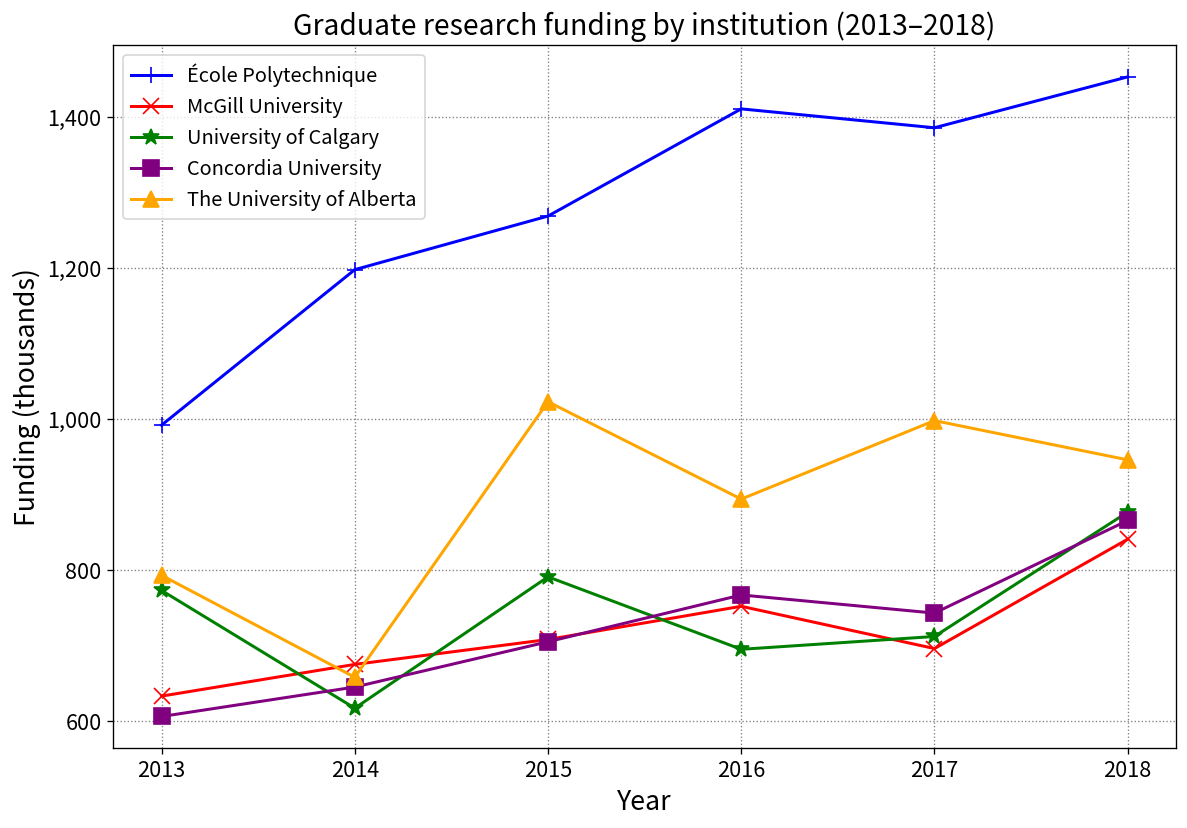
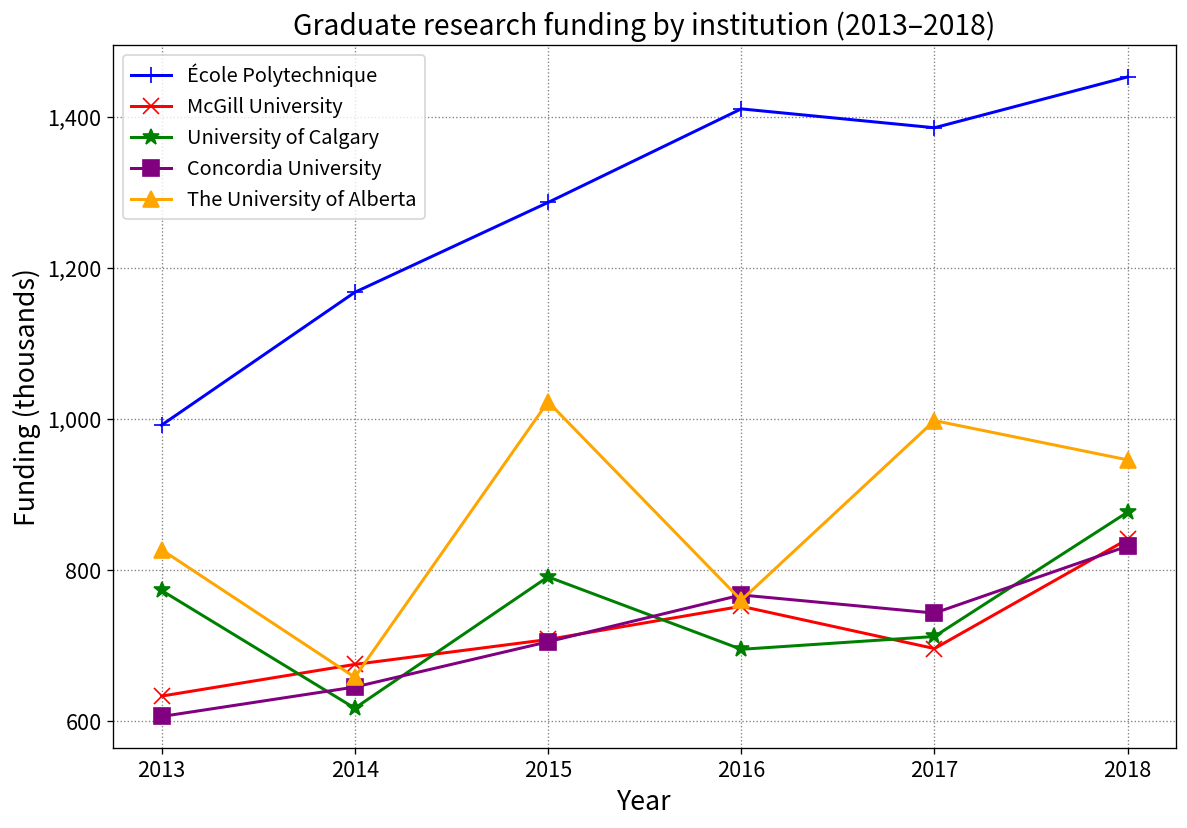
The University of Alberta, 2013: 790 -> 830
École Polytechnique, 2014: 1,200 -> 1,170
École Polytechnique, 2015: 1,270 -> 1,290
The University of Alberta, 2016: 890 -> 760
Concordia University, 2018: 870 -> 830
